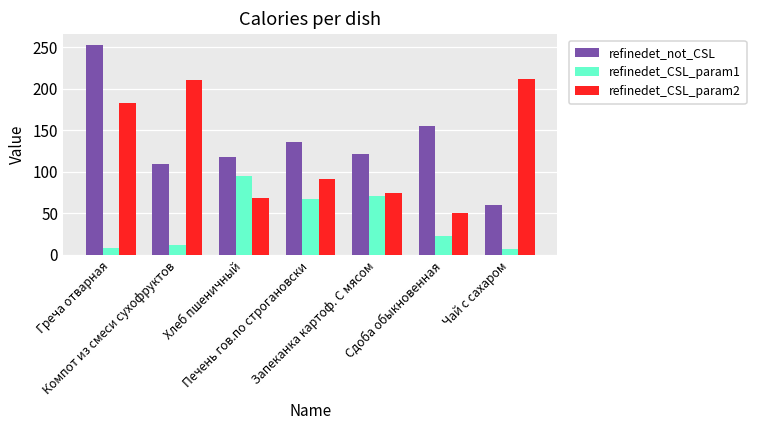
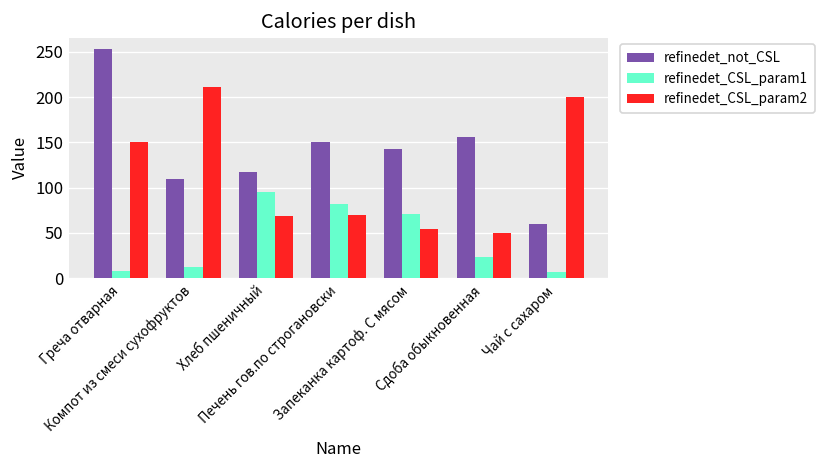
refinedet_CSL_param2, Греча отварная: 180 -> 150
refinedet_not_CSL, Печень гов.по строгановски: 140 -> 150
refinedet_CSL_param1, Печень гов.по строгановски: 70 -> 80
refinedet_CSL_param2, Печень гов.по строгановски: 90 -> 70
refinedet_not_CSL, Запеканка картоф. С мясом: 120 -> 140
refinedet_CSL_param2, Запеканка картоф. С мясом: 80 -> 50
refinedet_CSL_param2, Чай с сахаром: 210 -> 200
